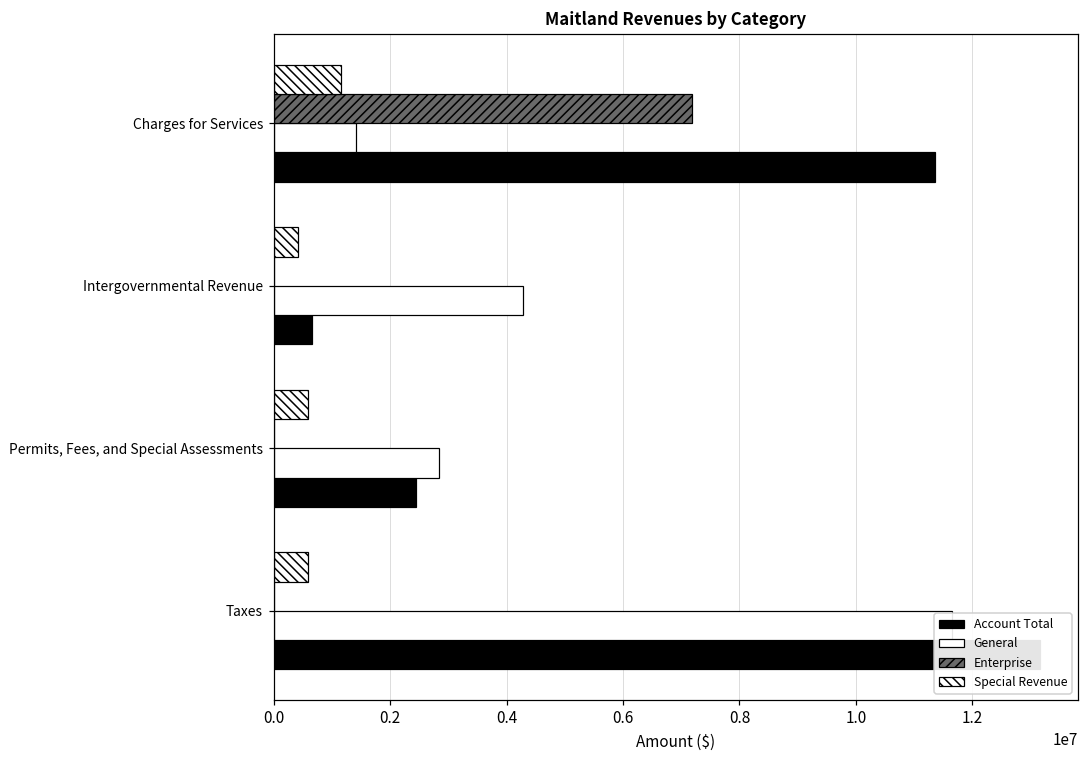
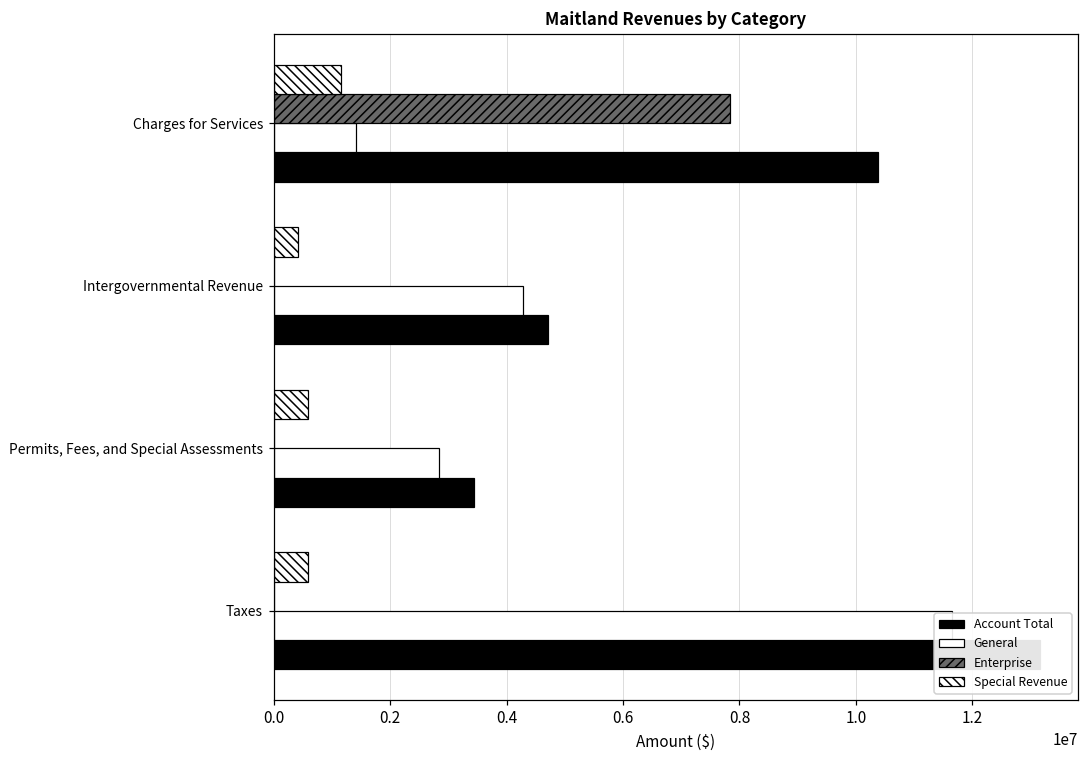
Enterprise, Charges for Services: 7200000 -> 7800000
Account Total, Charges for Services: 11400000 -> 10400000
Account Total, Intergovernmental Revenue: 700000 -> 4700000
Account Total, Permits, Fees, and Special Assessments: 2400000 -> 3400000
